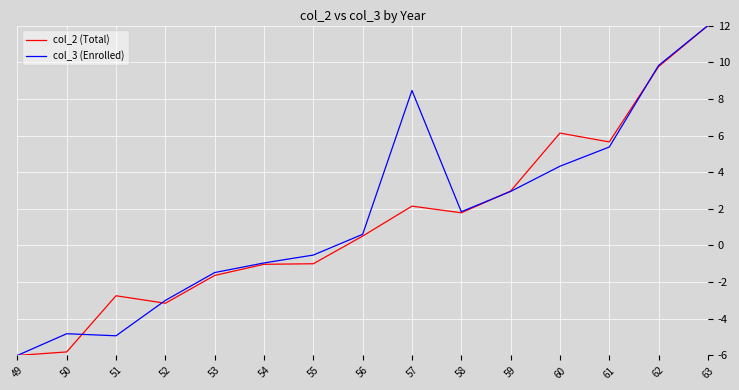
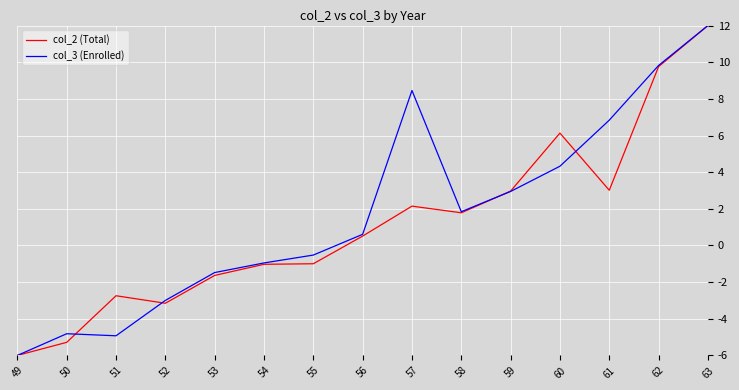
col_2 (Total), 50: -5.8 -> -5.3
col_2 (Total), 61: 5.6 -> 3.0
col_3 (Enrolled), 61: 5.4 -> 6.8
